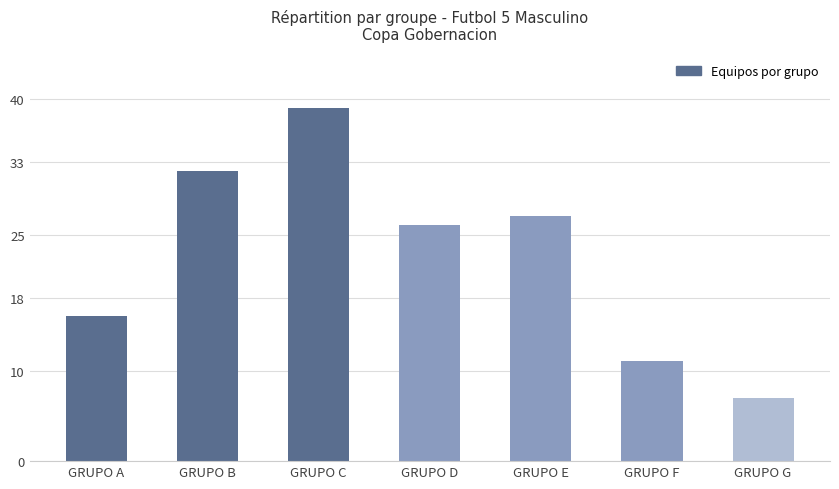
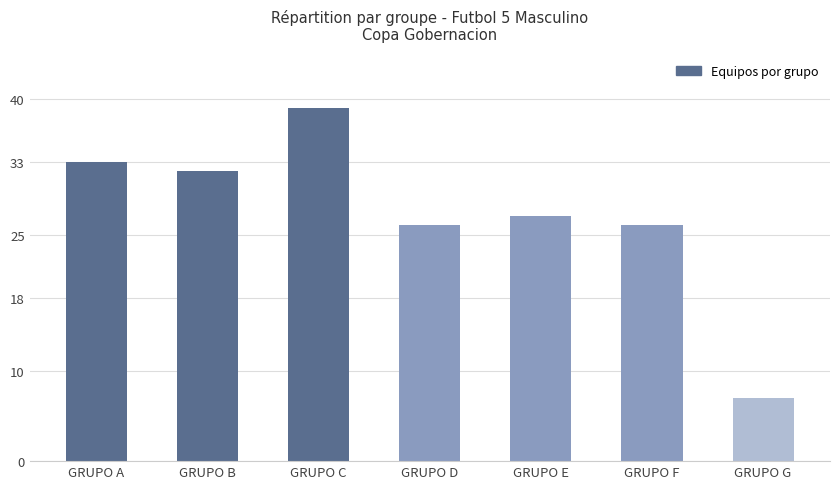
GRUPO A: 16 -> 33
GRUPO F: 11 -> 26
